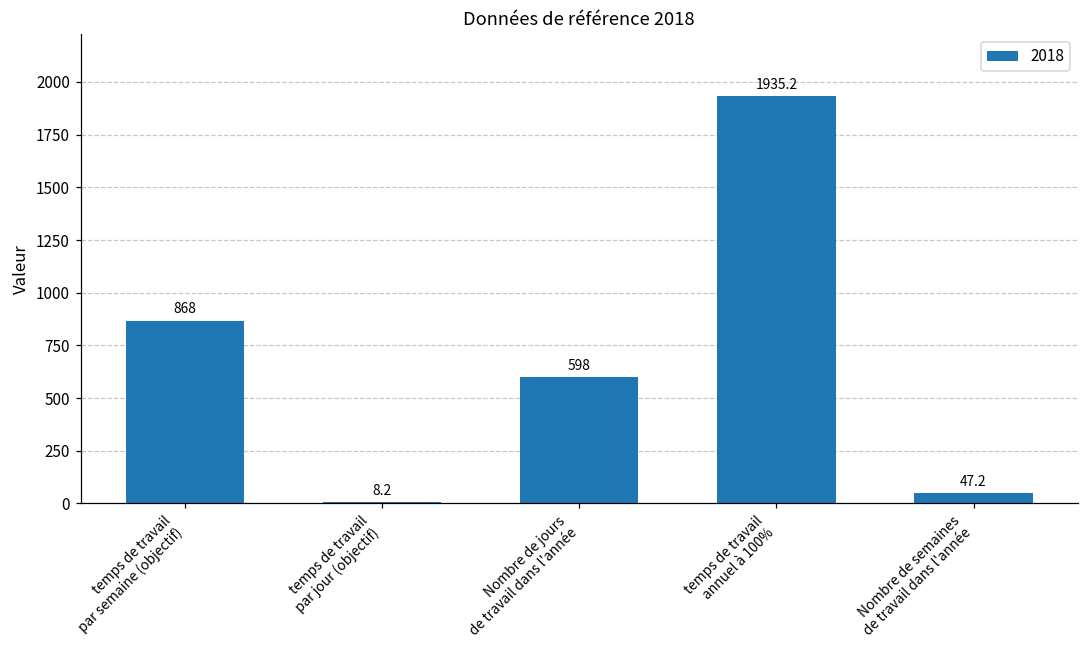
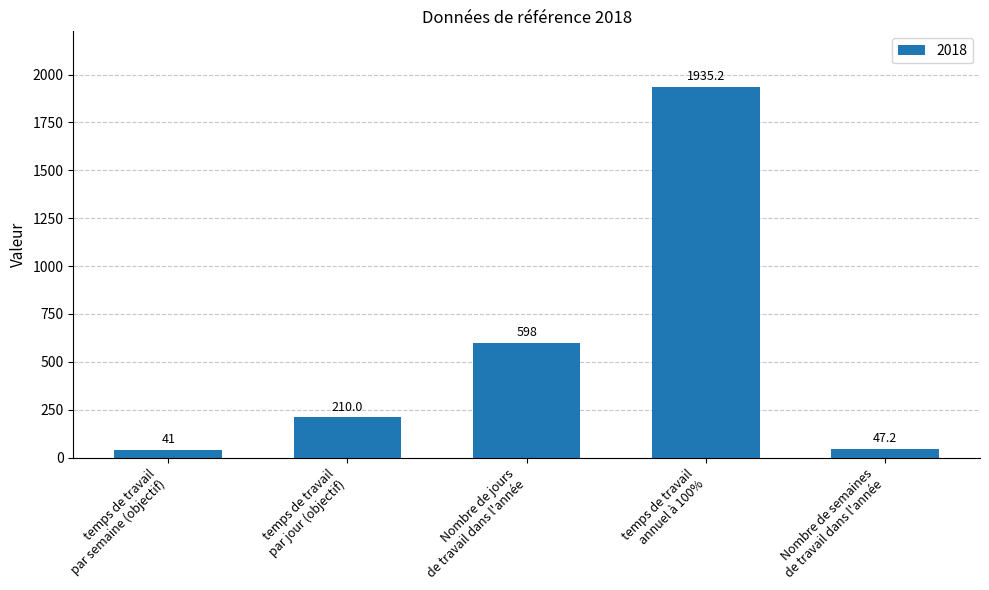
temps de travail par semaine (objectif): 868 -> 41
temps de travail par jour (objectif): 8.2 -> 210.0
